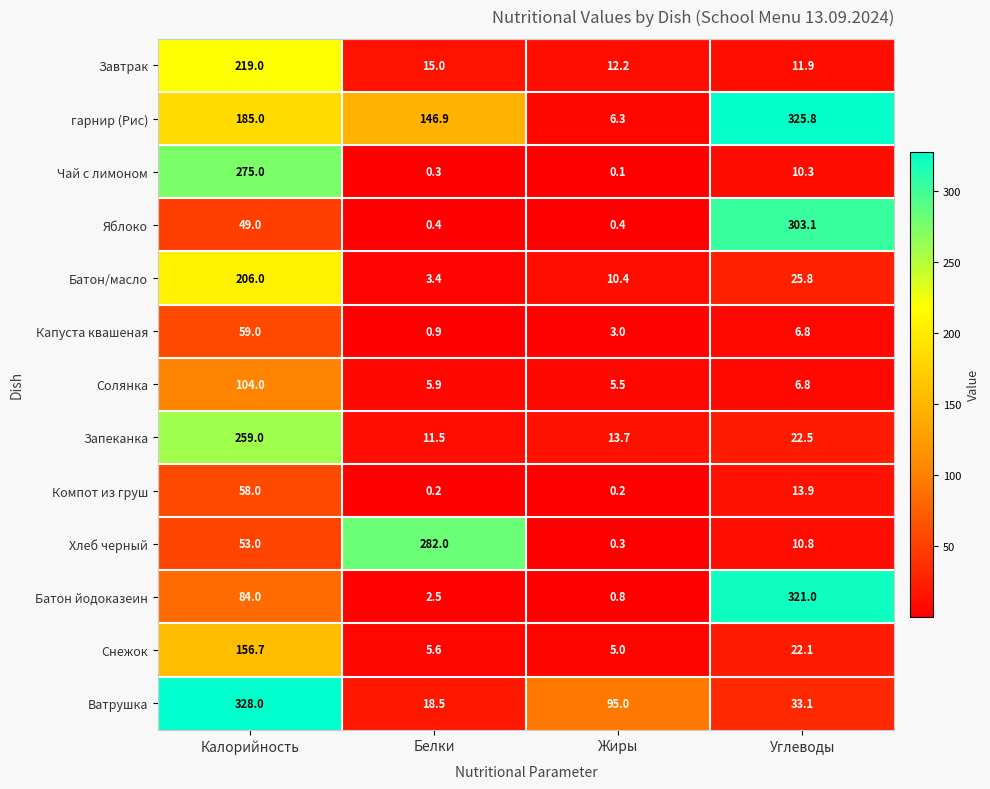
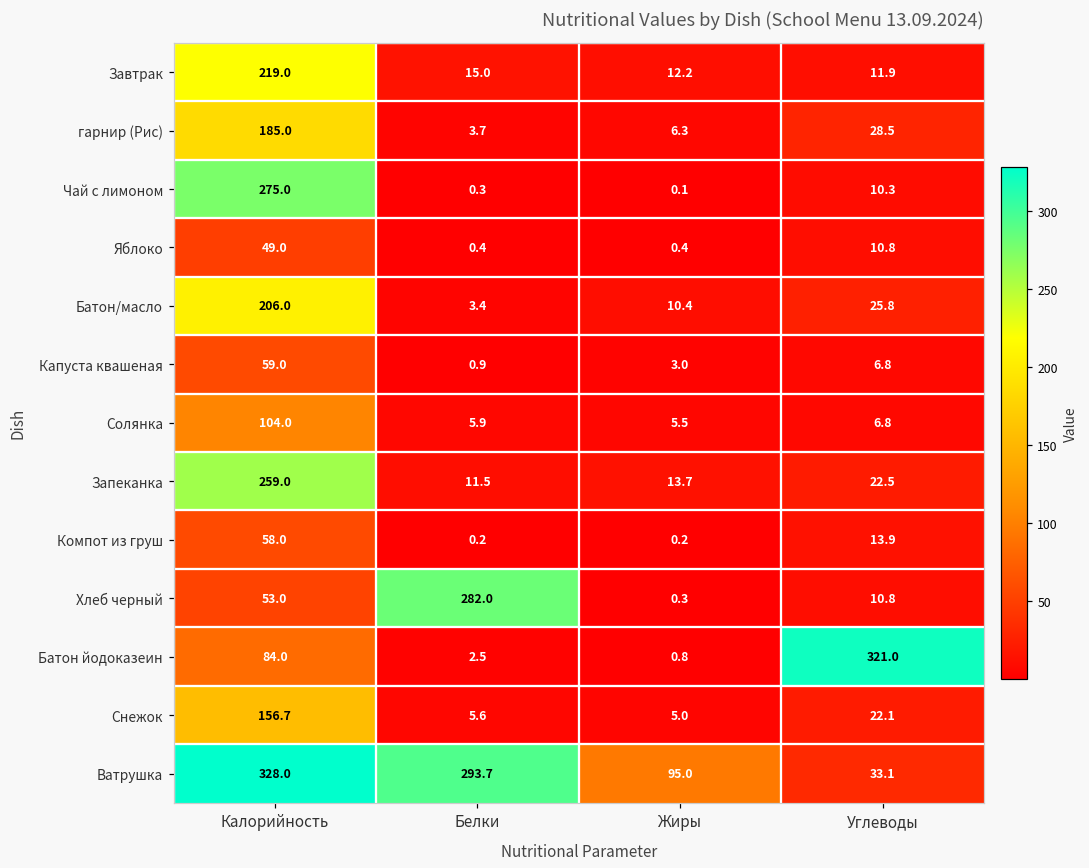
гарнир (Рис), Белки: 146.9 -> 3.7
гарнир (Рис), Углеводы: 325.8 -> 28.5
Яблоко, Углеводы: 303.1 -> 10.8
Ватрушка, Белки: 18.5 -> 293.7
